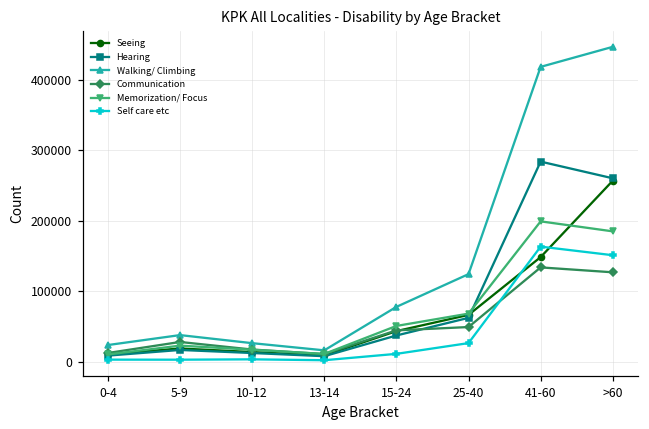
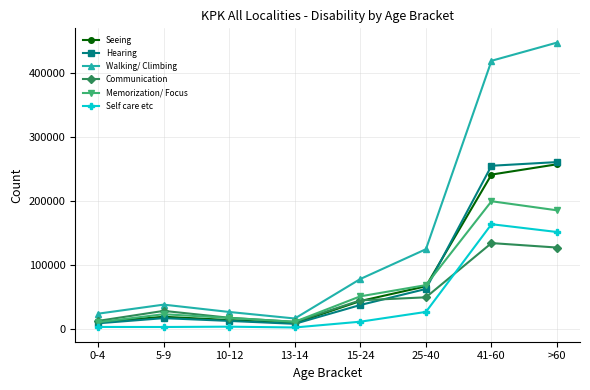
Seeing, 41-60: 150000 -> 240000
Hearing, 41-60: 280000 -> 250000
